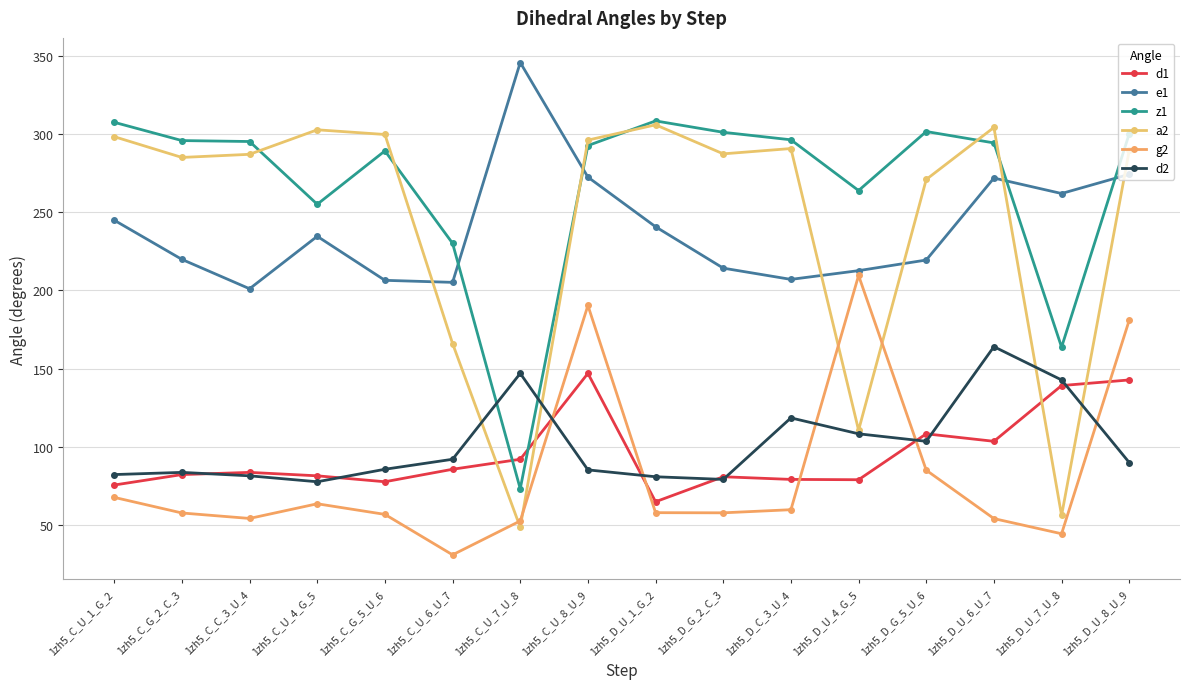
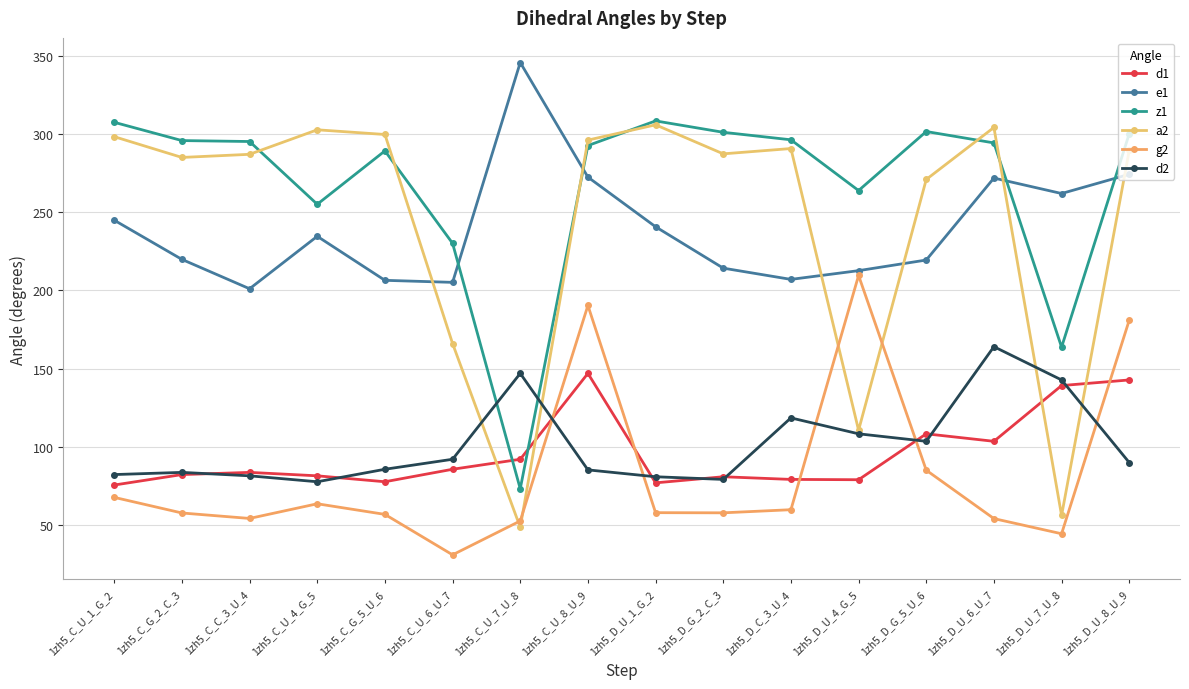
d1, 1zh5_D_U_1_G_2: 65 -> 77
